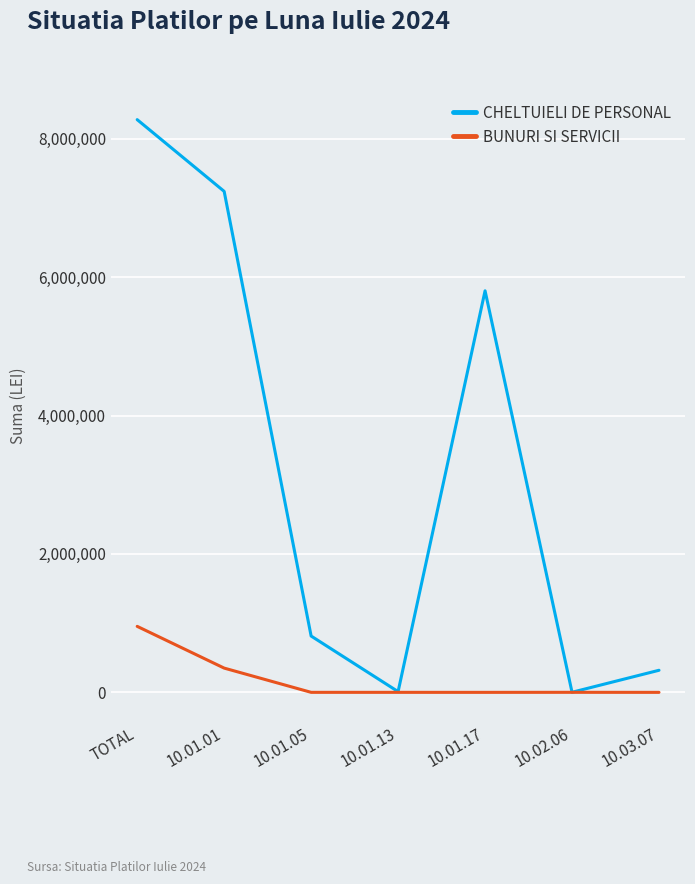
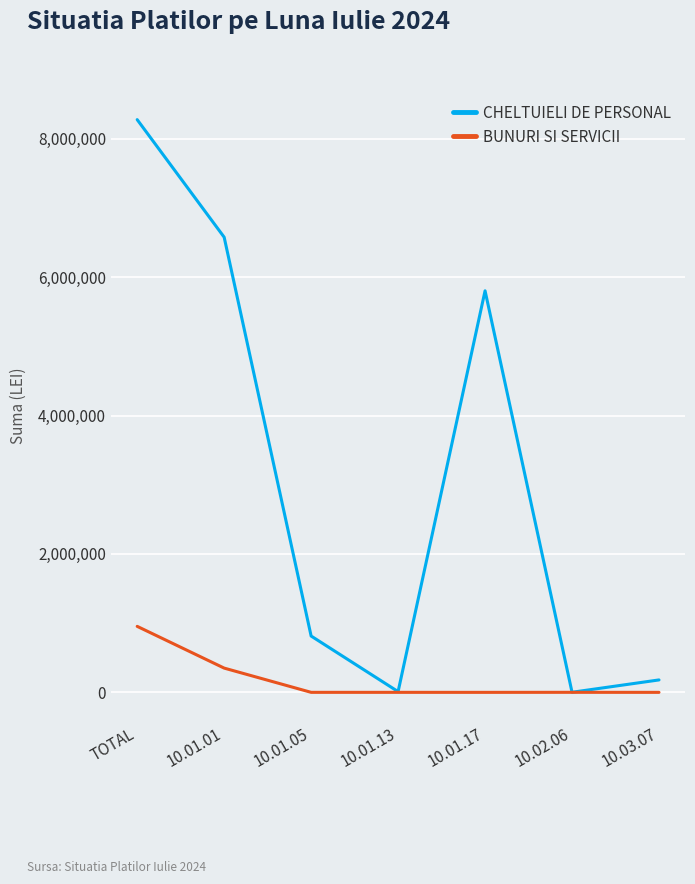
CHELTUIELI DE PERSONAL, 10.01.01: 7,200,000 -> 6,600,000
CHELTUIELI DE PERSONAL, 10.03.07: 300,000 -> 200,000
